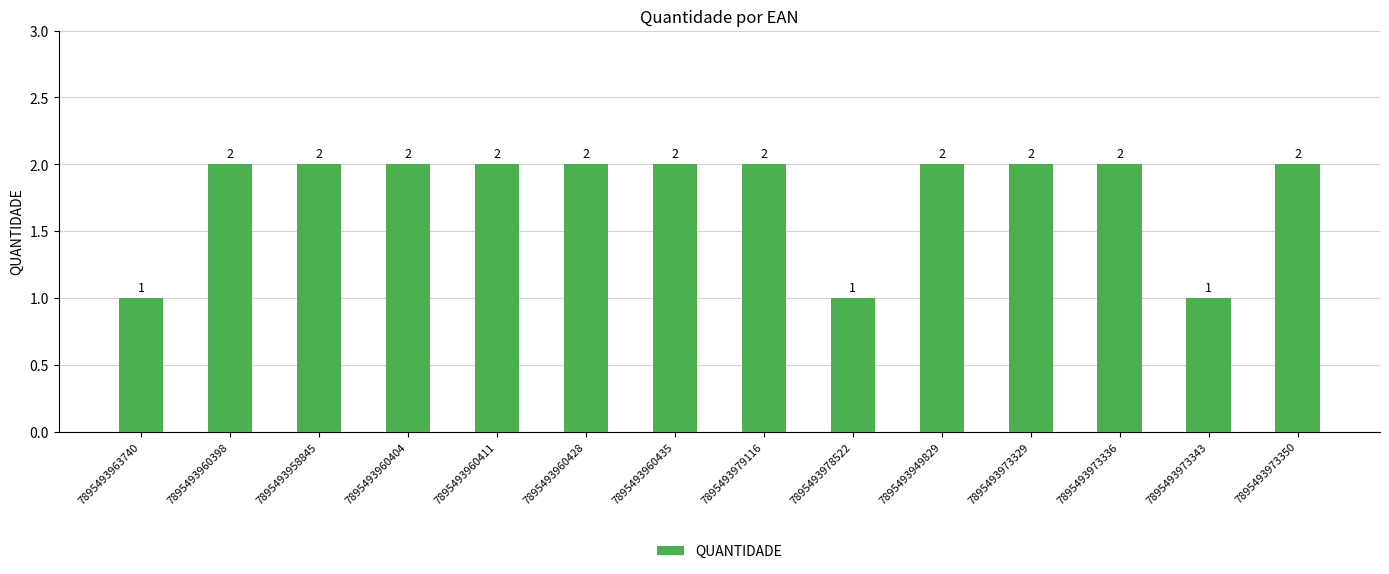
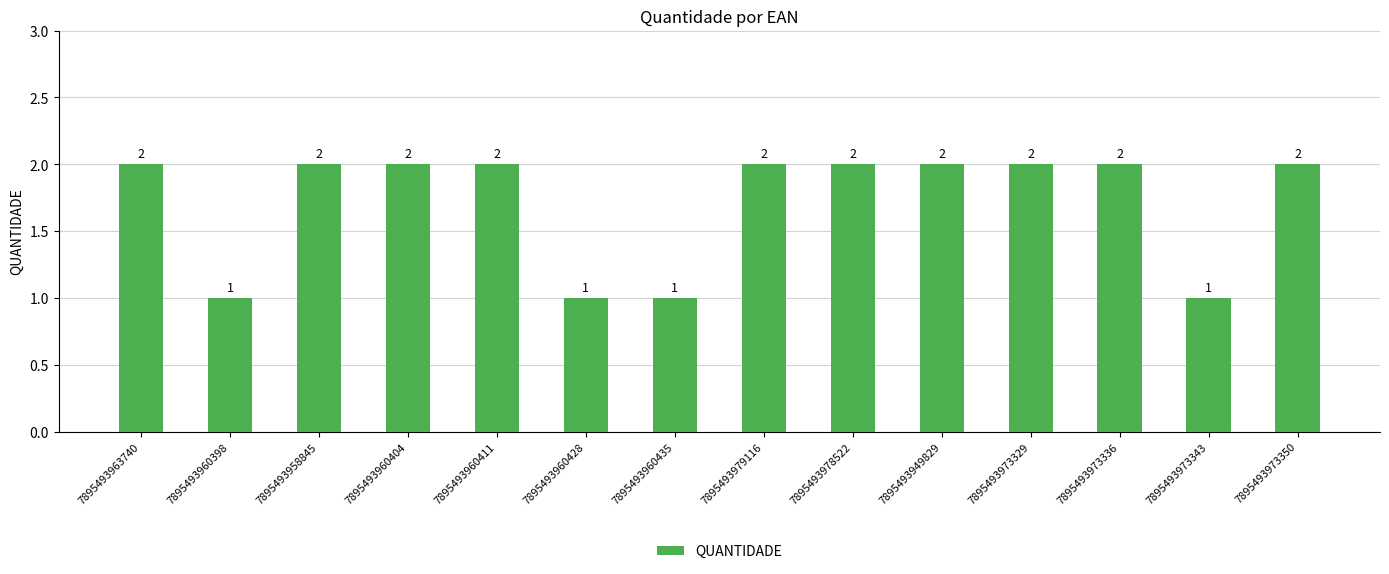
7895493963740: 1 -> 2
7895493960398: 2 -> 1
7895493960428: 2 -> 1
7895493960435: 2 -> 1
7895493978522: 1 -> 2
